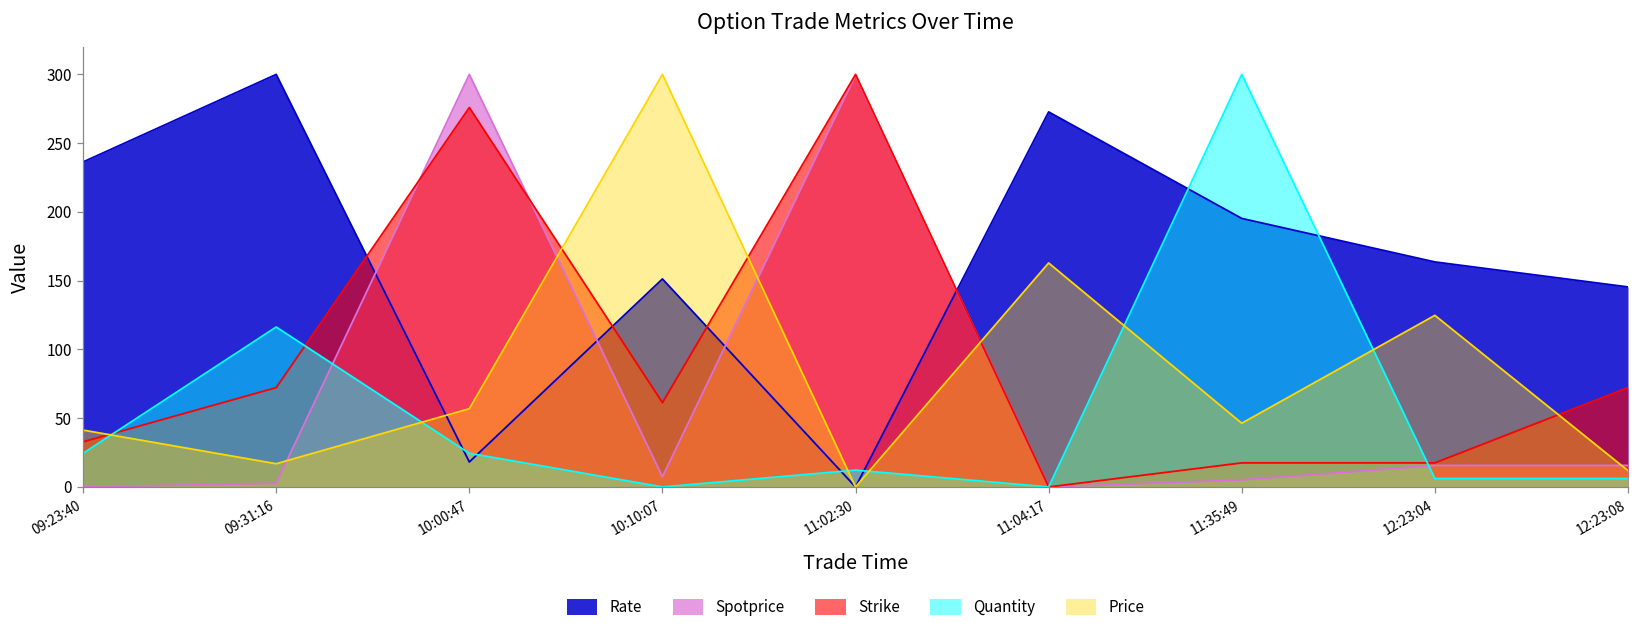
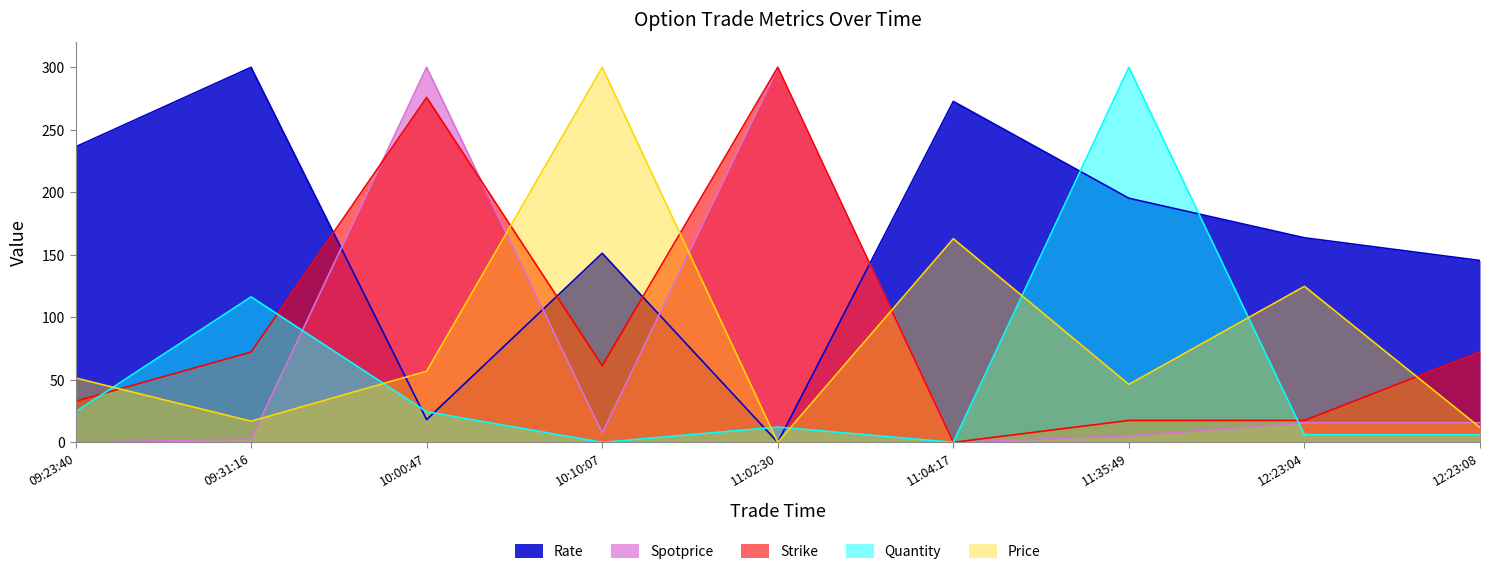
Price, 09:23:40: 41 -> 51
